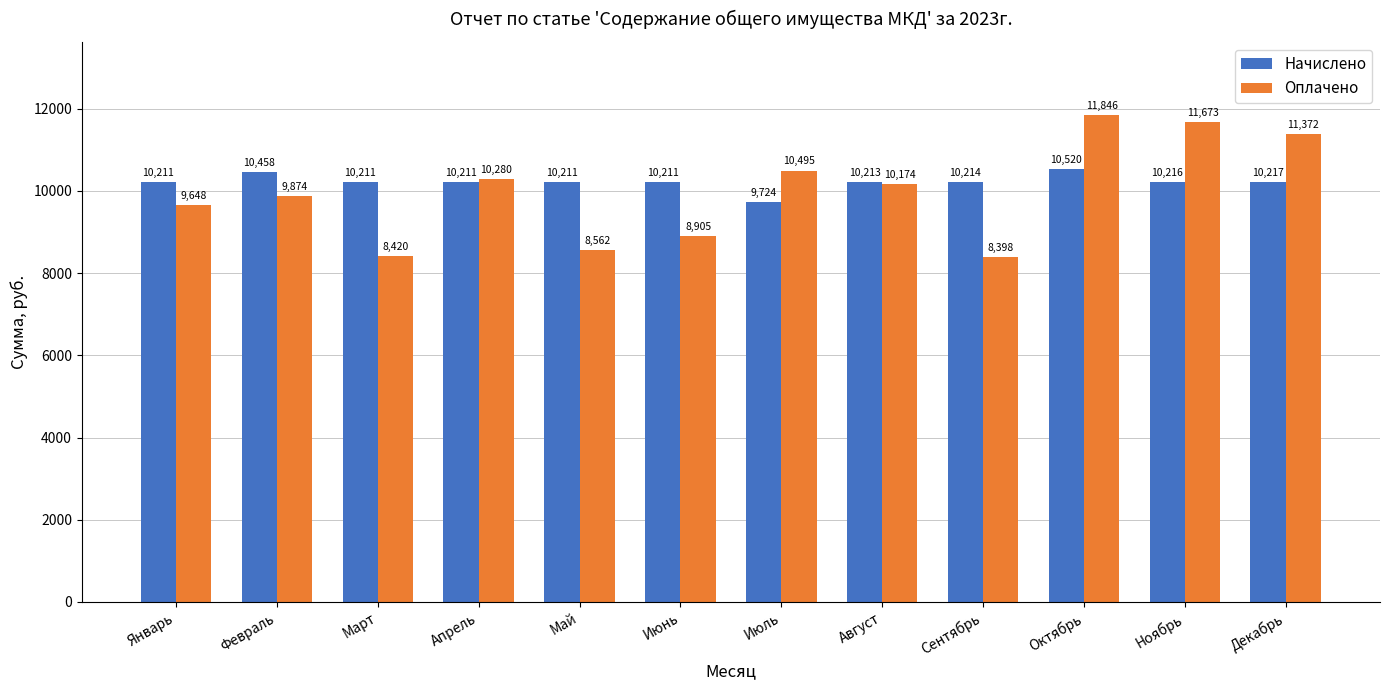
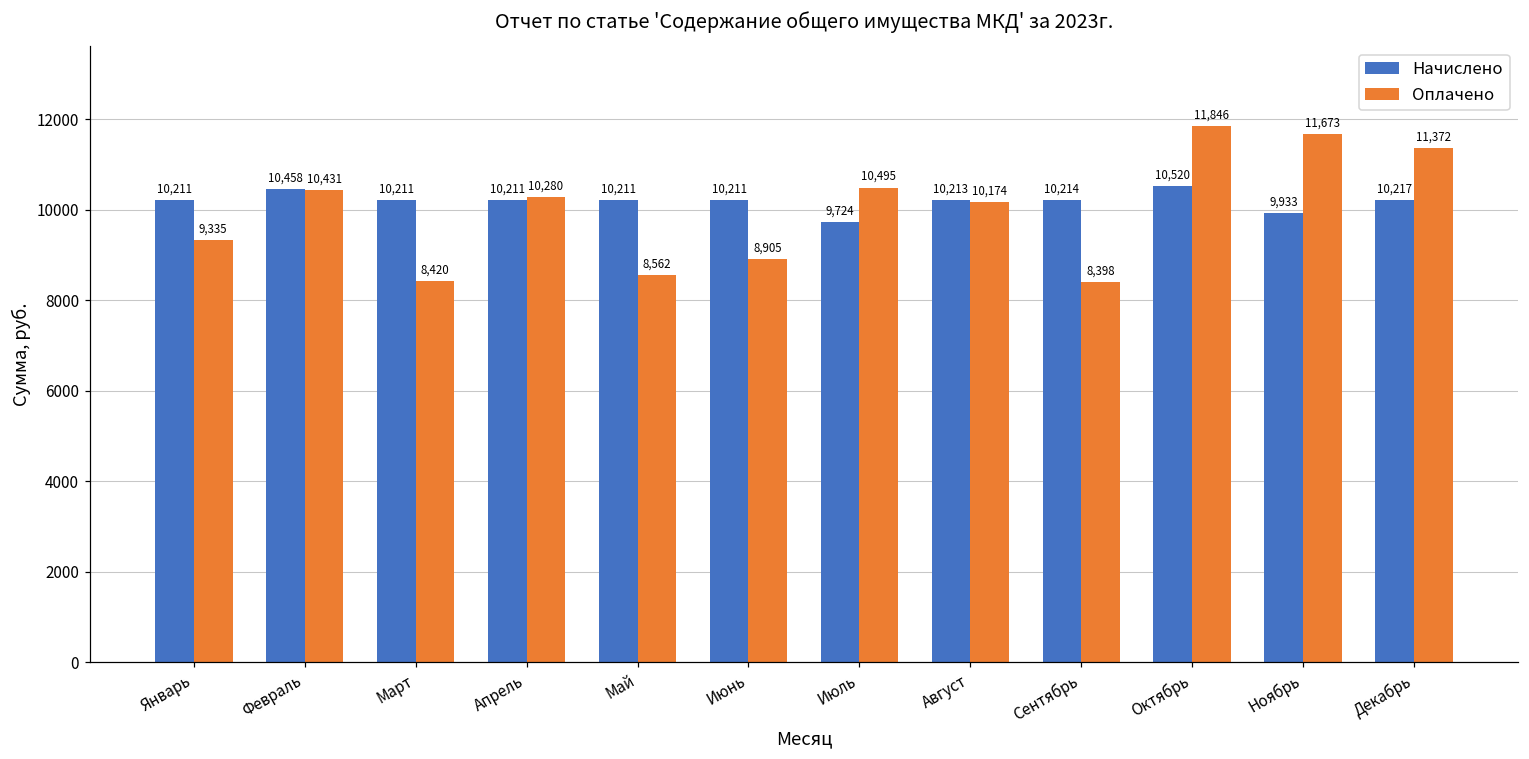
Оплачено, Январь: 9,648 -> 9,335
Оплачено, Февраль: 9,874 -> 10,431
Начислено, Ноябрь: 10,216 -> 9,933
